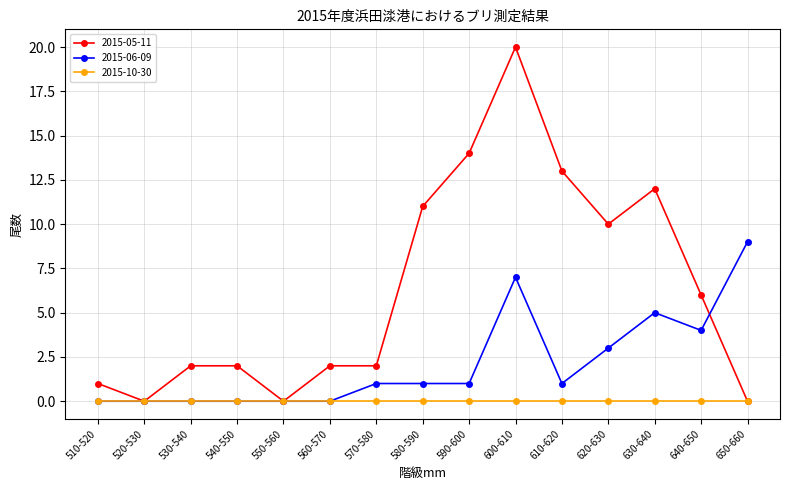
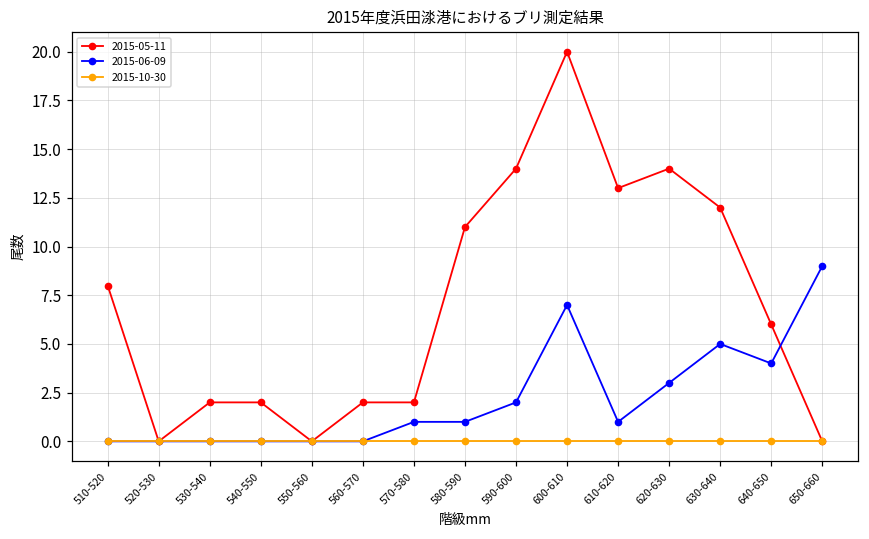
2015-05-11, 510-520: 1 -> 8
2015-06-09, 590-600: 1 -> 2
2015-05-11, 620-630: 10 -> 14
